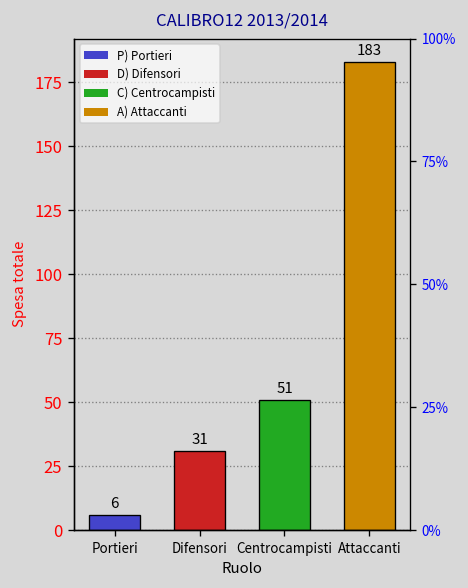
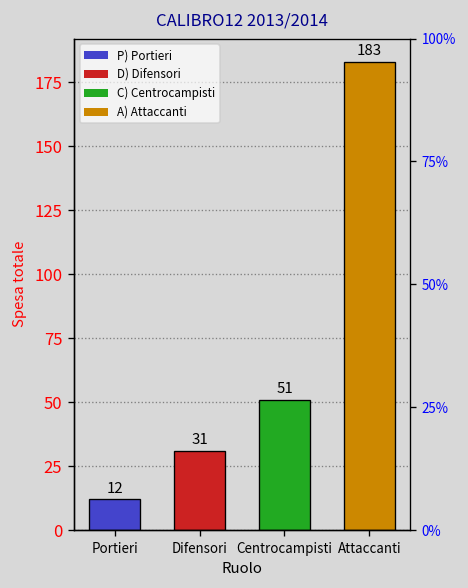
Portieri: 6 -> 12
